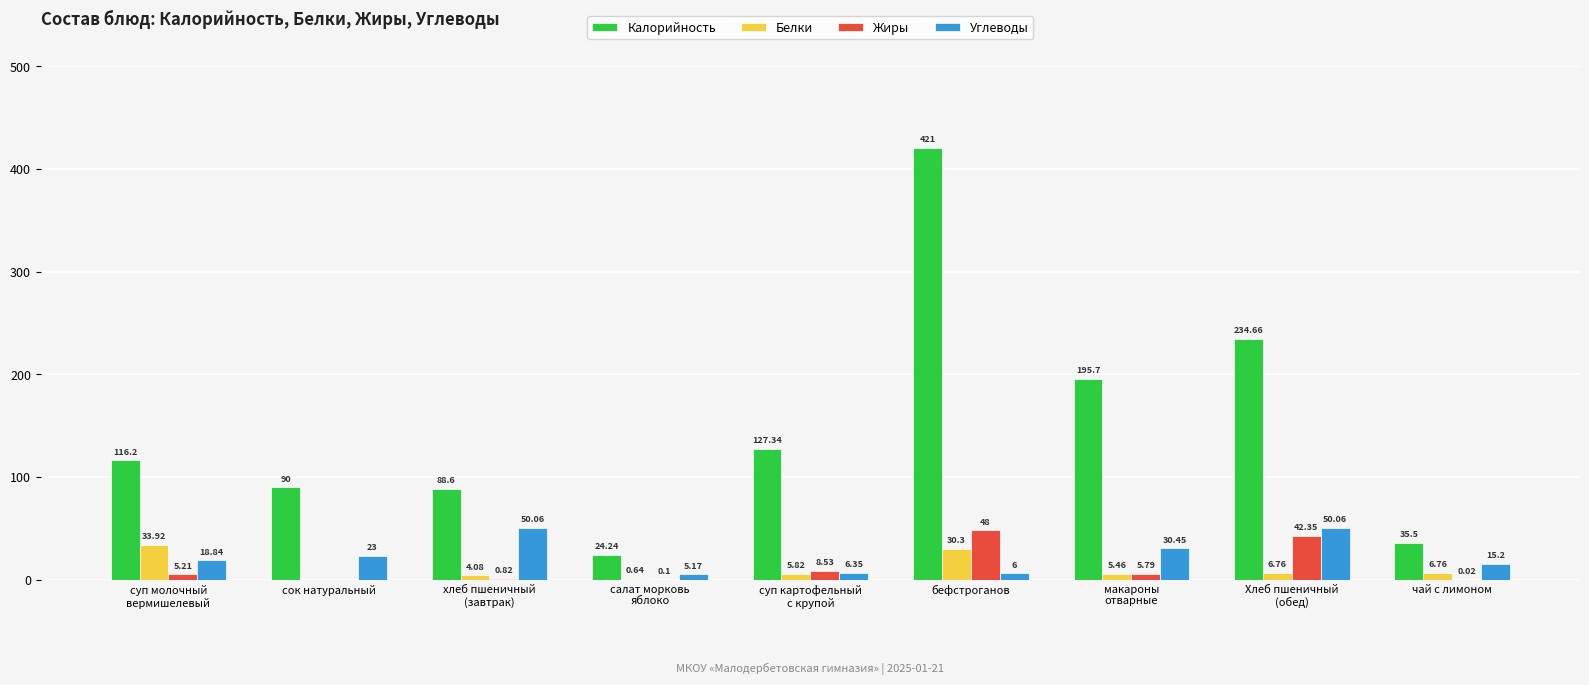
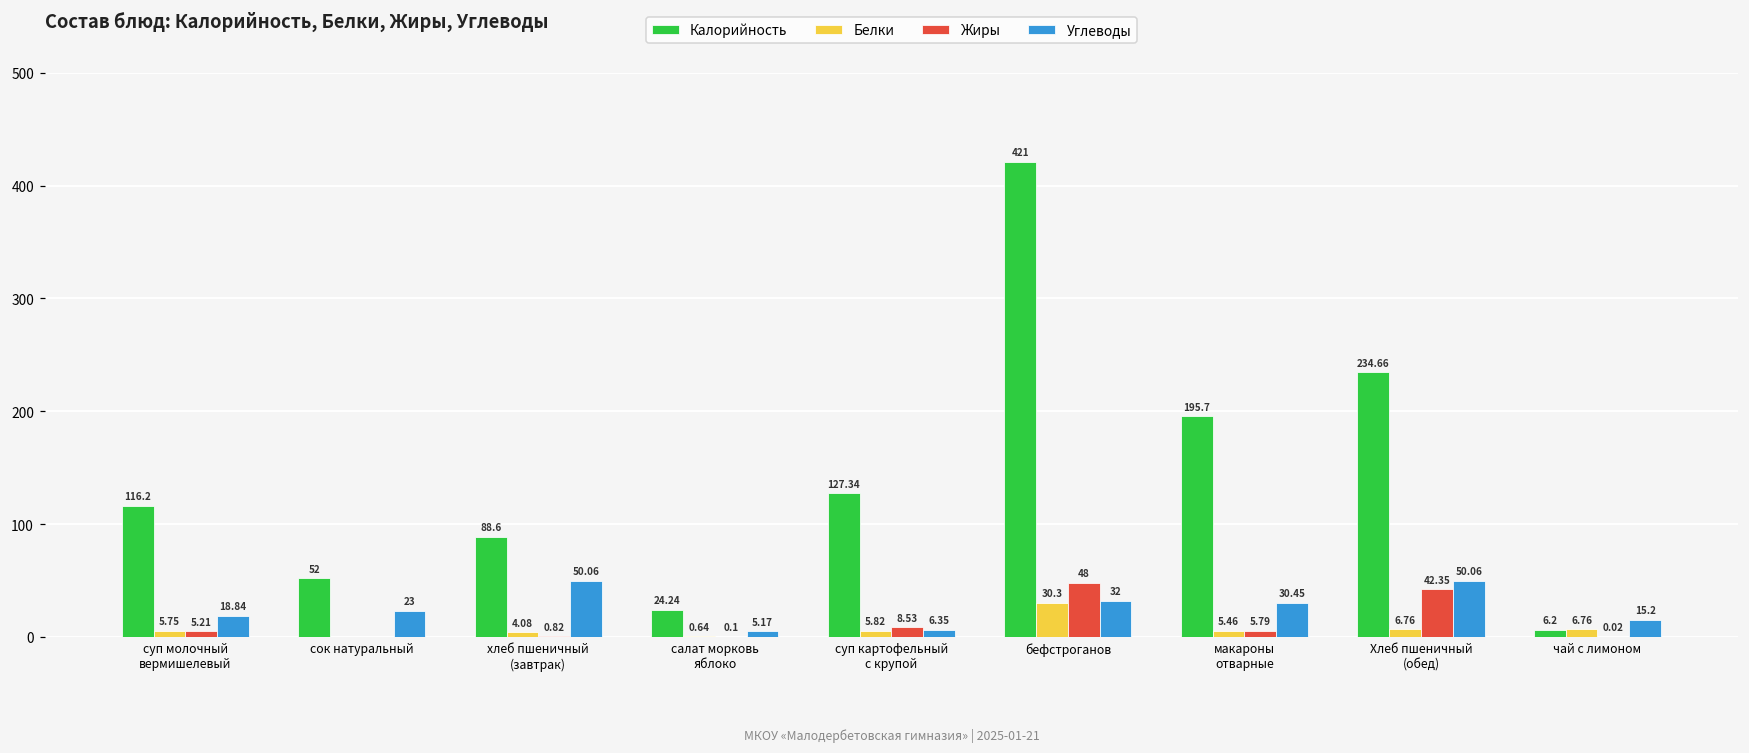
Белки, суп молочный вермишелевый: 33.92 -> 5.75
Калорийность, сок натуральный: 90 -> 52
Углеводы, бефстроганов: 6 -> 32
Калорийность, чай с лимоном: 35.5 -> 6.2
